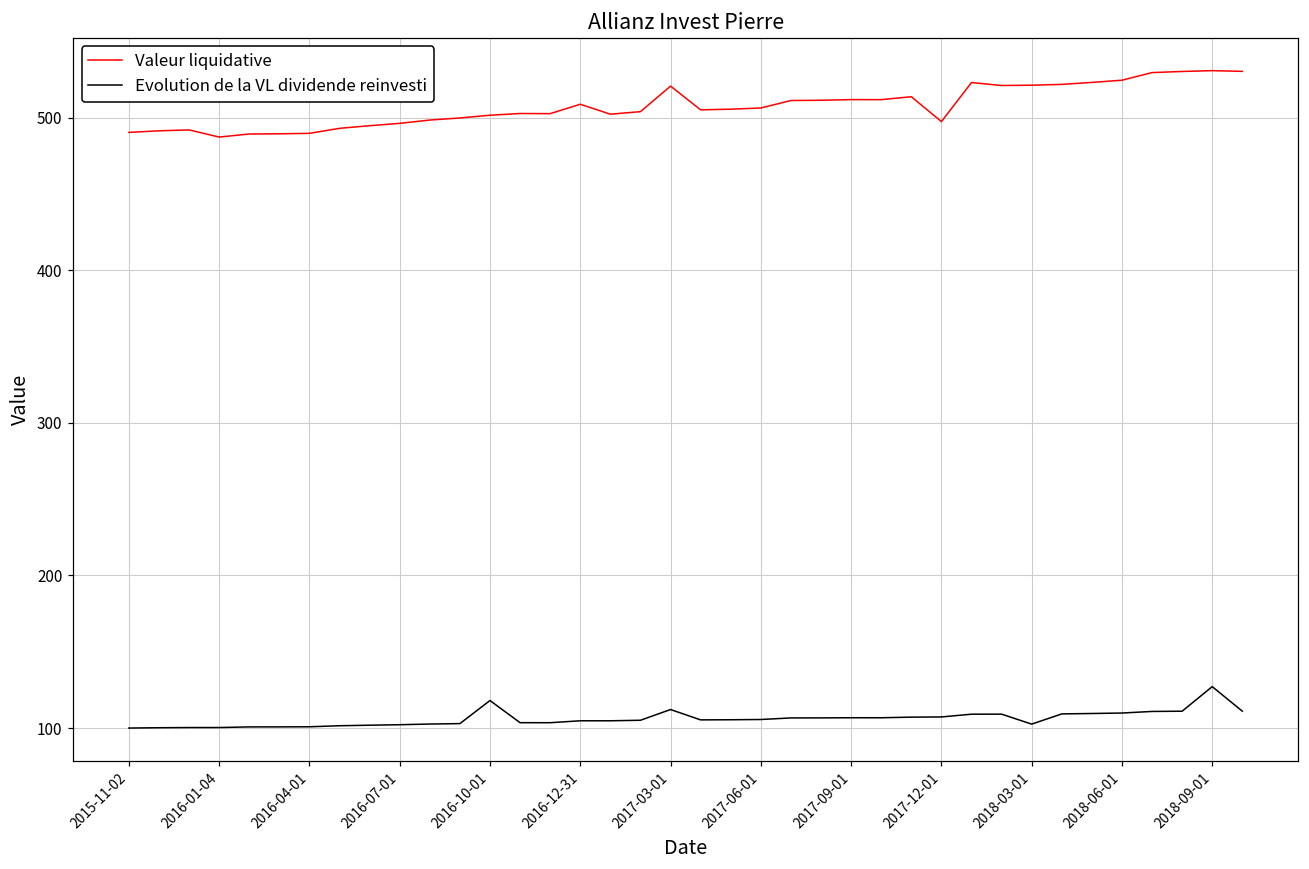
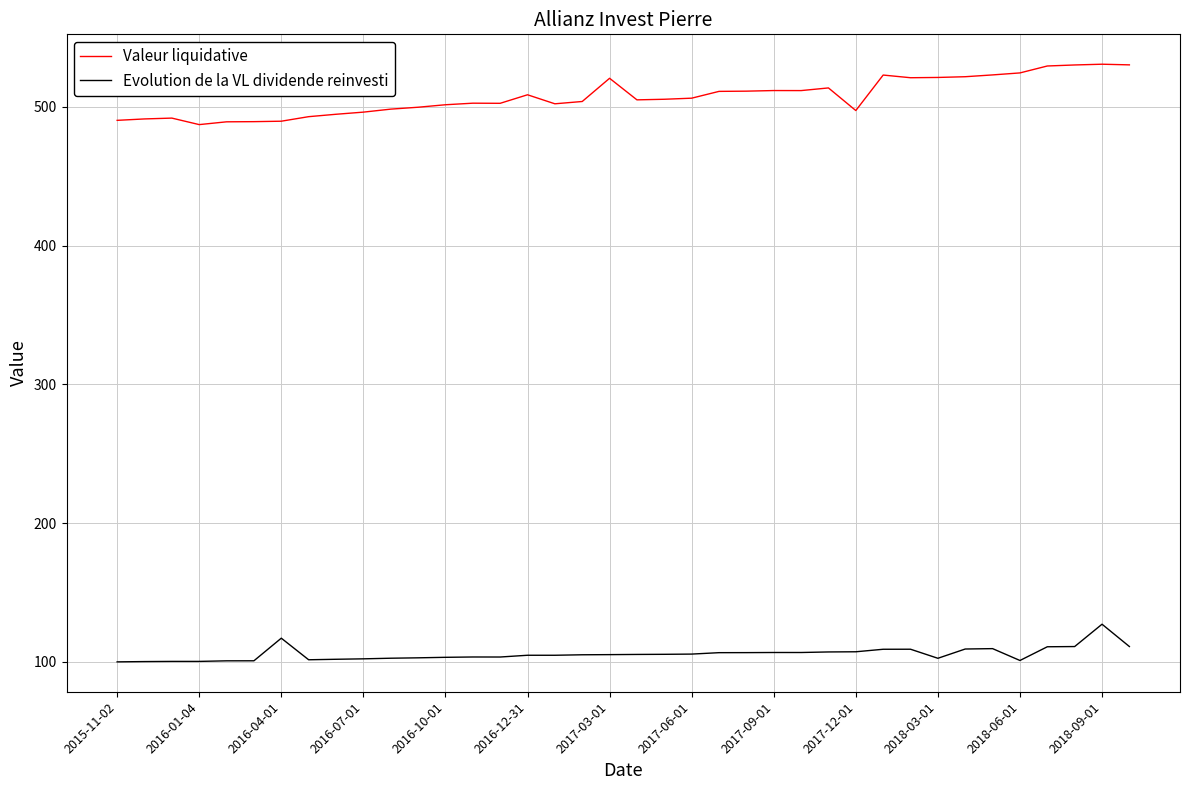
Evolution de la VL dividende reinvesti, 2016-04-01: 101 -> 117
Evolution de la VL dividende reinvesti, 2016-10-01: 118 -> 103
Evolution de la VL dividende reinvesti, 2017-03-01: 112 -> 105
Evolution de la VL dividende reinvesti, 2018-06-01: 110 -> 101
